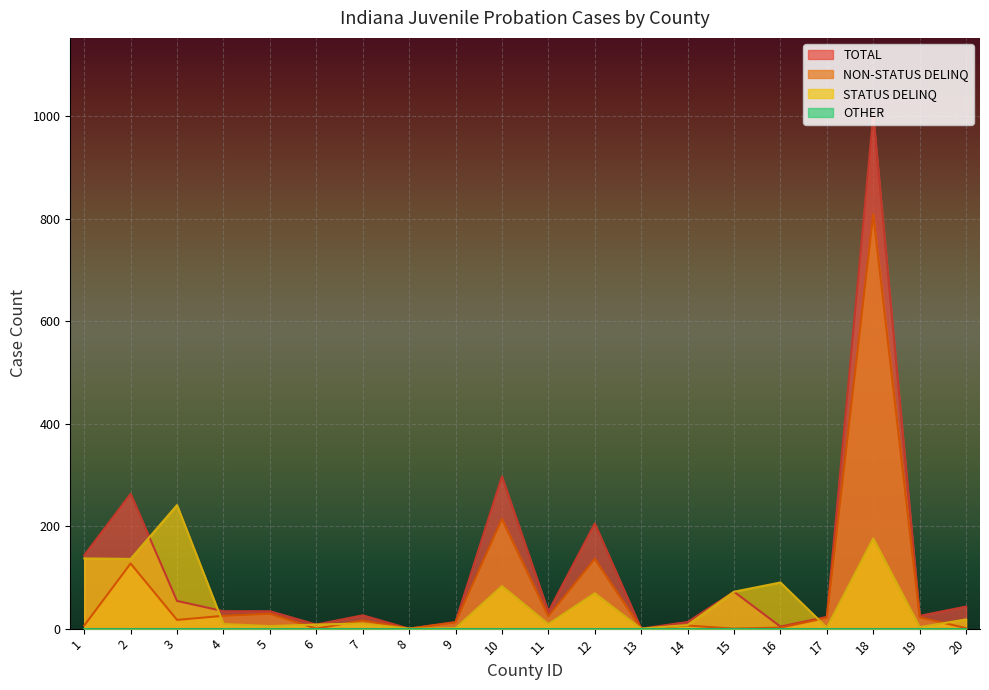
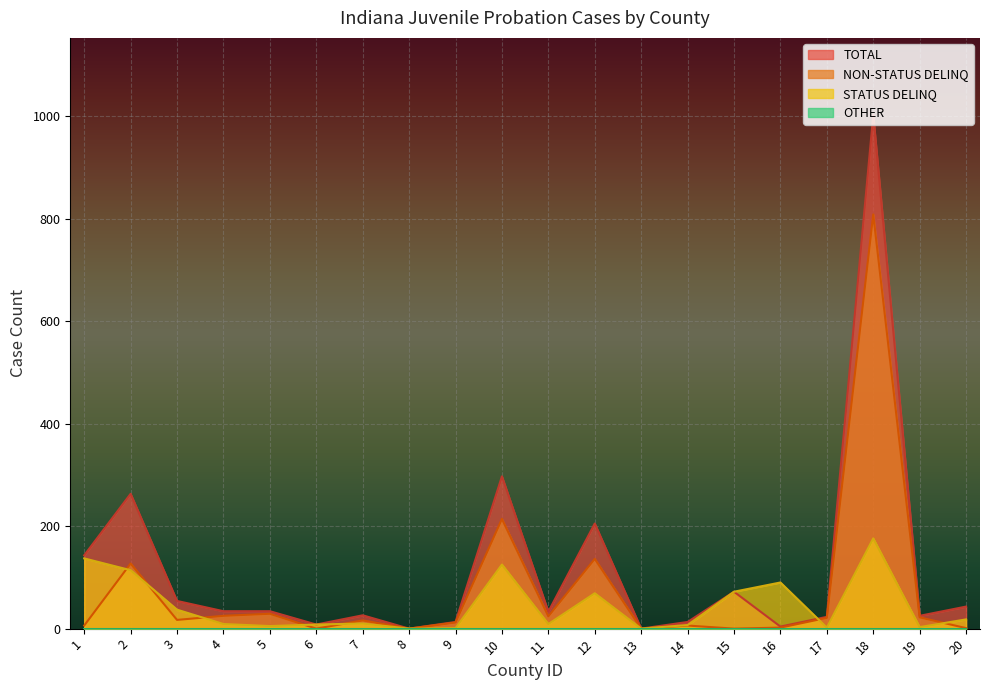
STATUS DELINQ, 2: 140 -> 110
STATUS DELINQ, 3: 240 -> 40
STATUS DELINQ, 10: 80 -> 130
